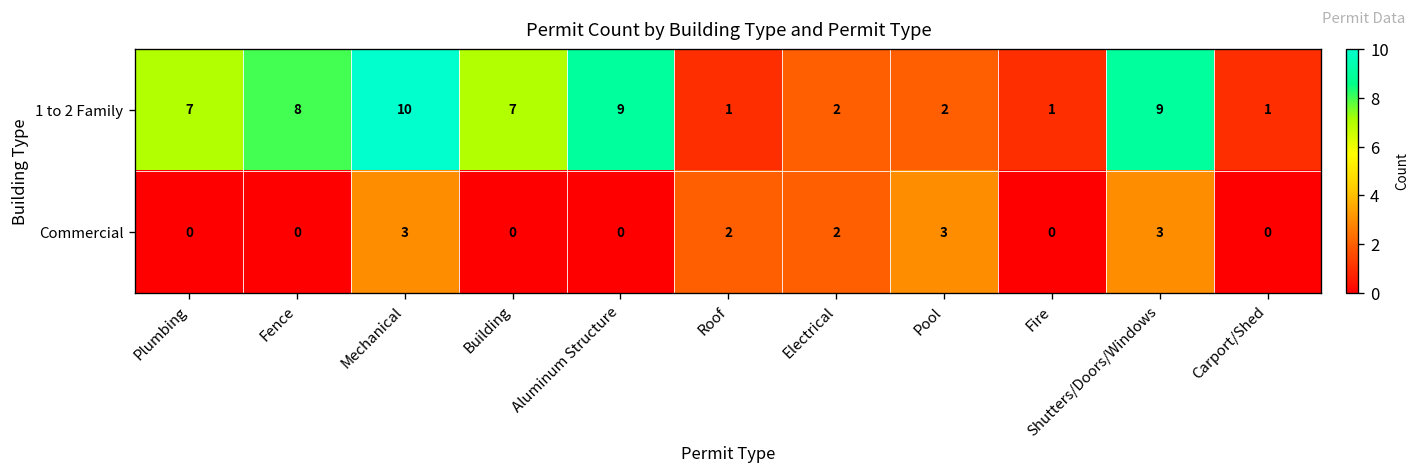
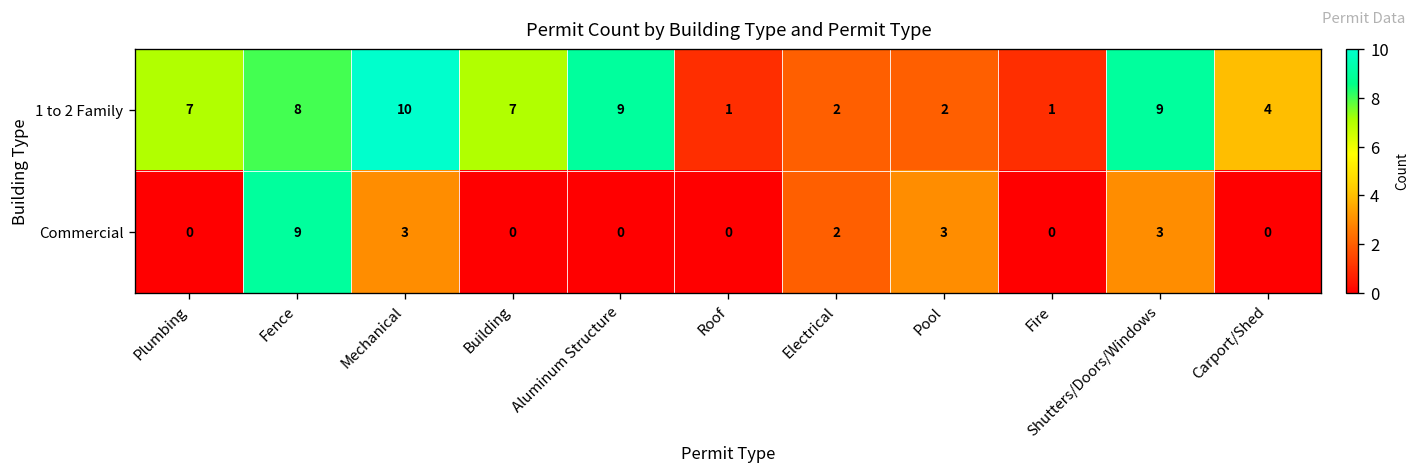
1 to 2 Family, Carport/Shed: 1 -> 4
Commercial, Fence: 0 -> 9
Commercial, Roof: 2 -> 0
